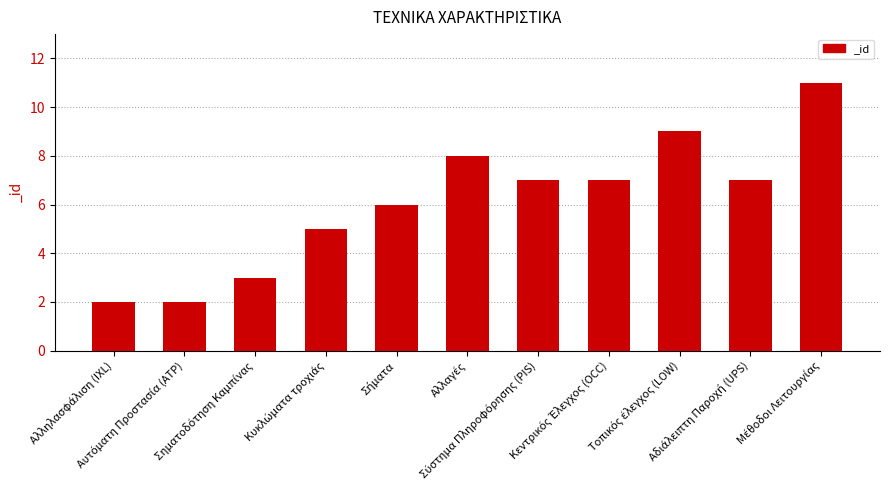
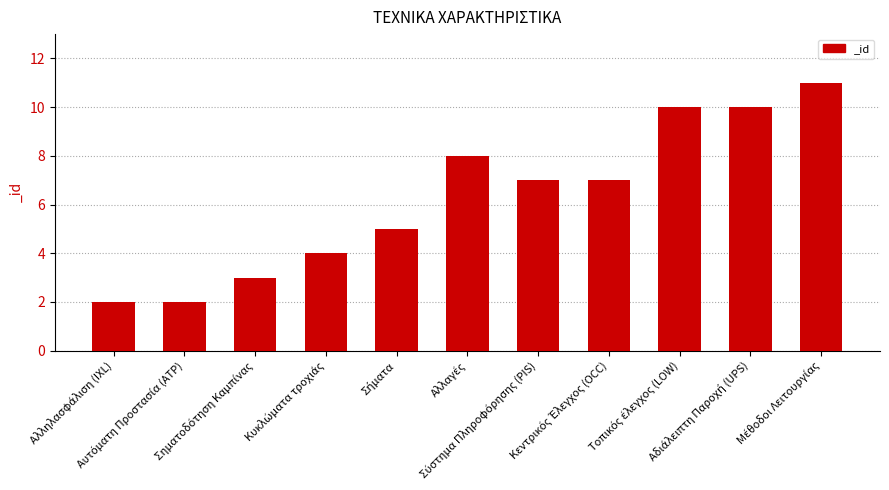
Κυκλώματα τροχιάς: 5 -> 4
Σήματα: 6 -> 5
Τοπικός έλεγχος (LOW): 9 -> 10
Αδιάλειπτη Παροχή (UPS): 7 -> 10
